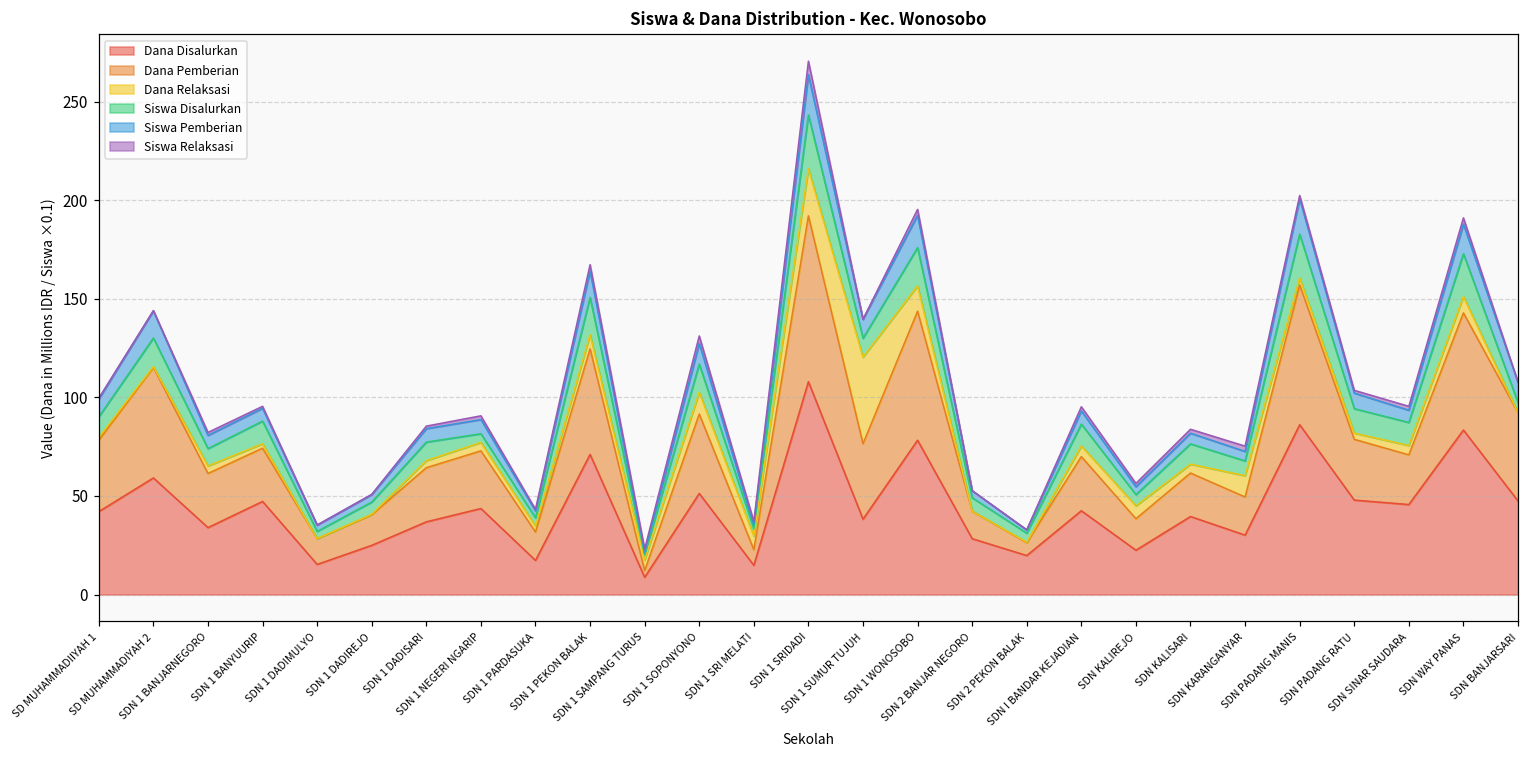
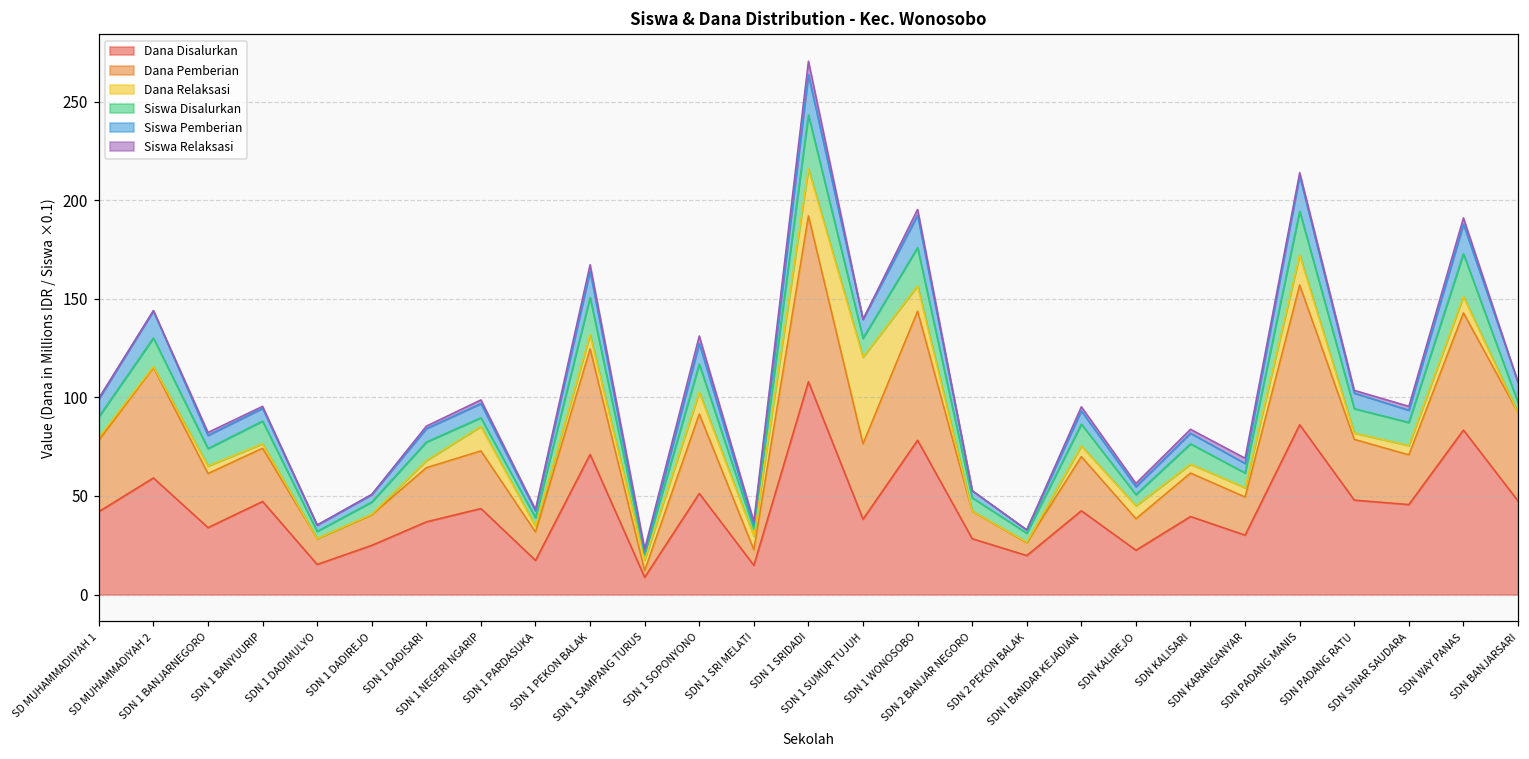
Dana Relaksasi, SDN 1 NEGERI NGARIP: 4 -> 12
Dana Relaksasi, SDN KARANGANYAR: 11 -> 5
Dana Relaksasi, SDN PADANG MANIS: 4 -> 15
